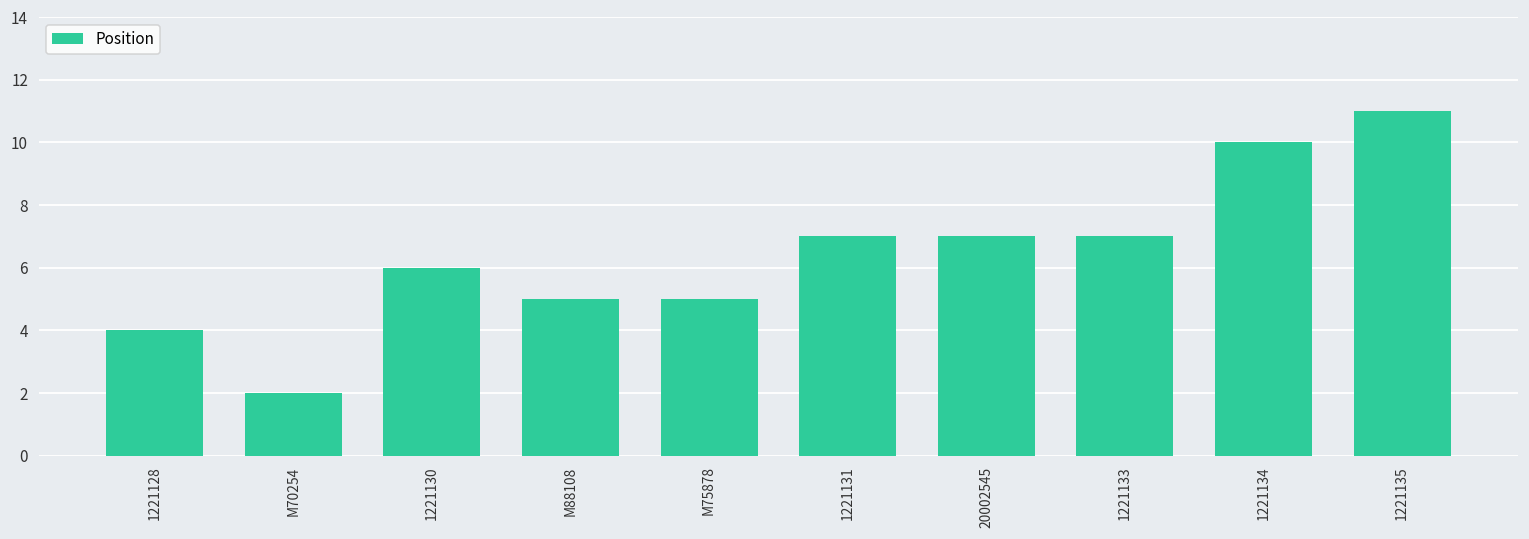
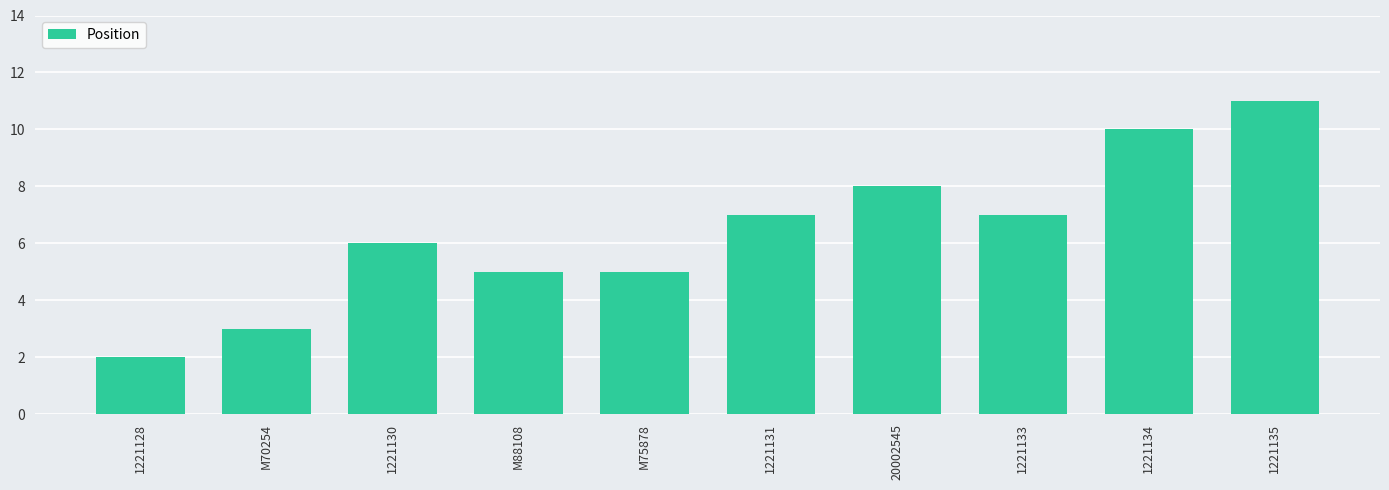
1221128: 4 -> 2
M70254: 2 -> 3
20002545: 7 -> 8
